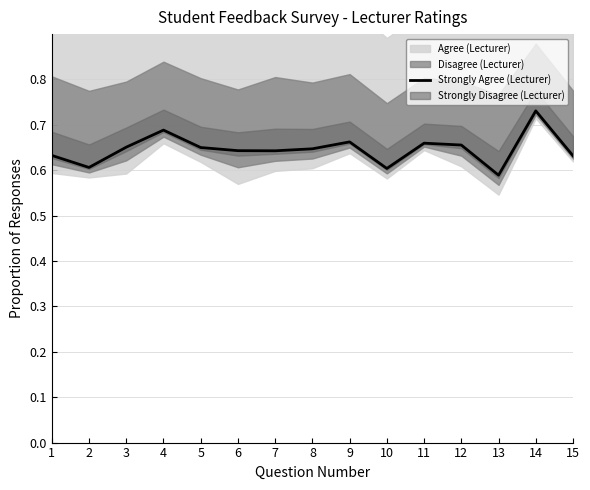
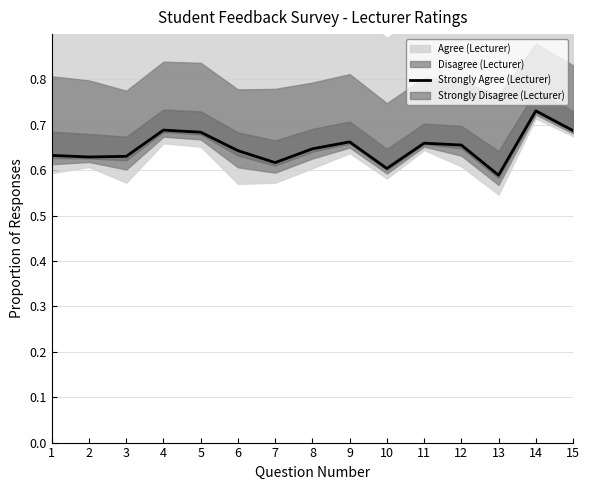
Strongly Agree (Lecturer), 2: 0.61 -> 0.63
Strongly Agree (Lecturer), 3: 0.65 -> 0.63
Strongly Agree (Lecturer), 5: 0.65 -> 0.68
Strongly Agree (Lecturer), 7: 0.64 -> 0.62
Strongly Agree (Lecturer), 15: 0.63 -> 0.69
